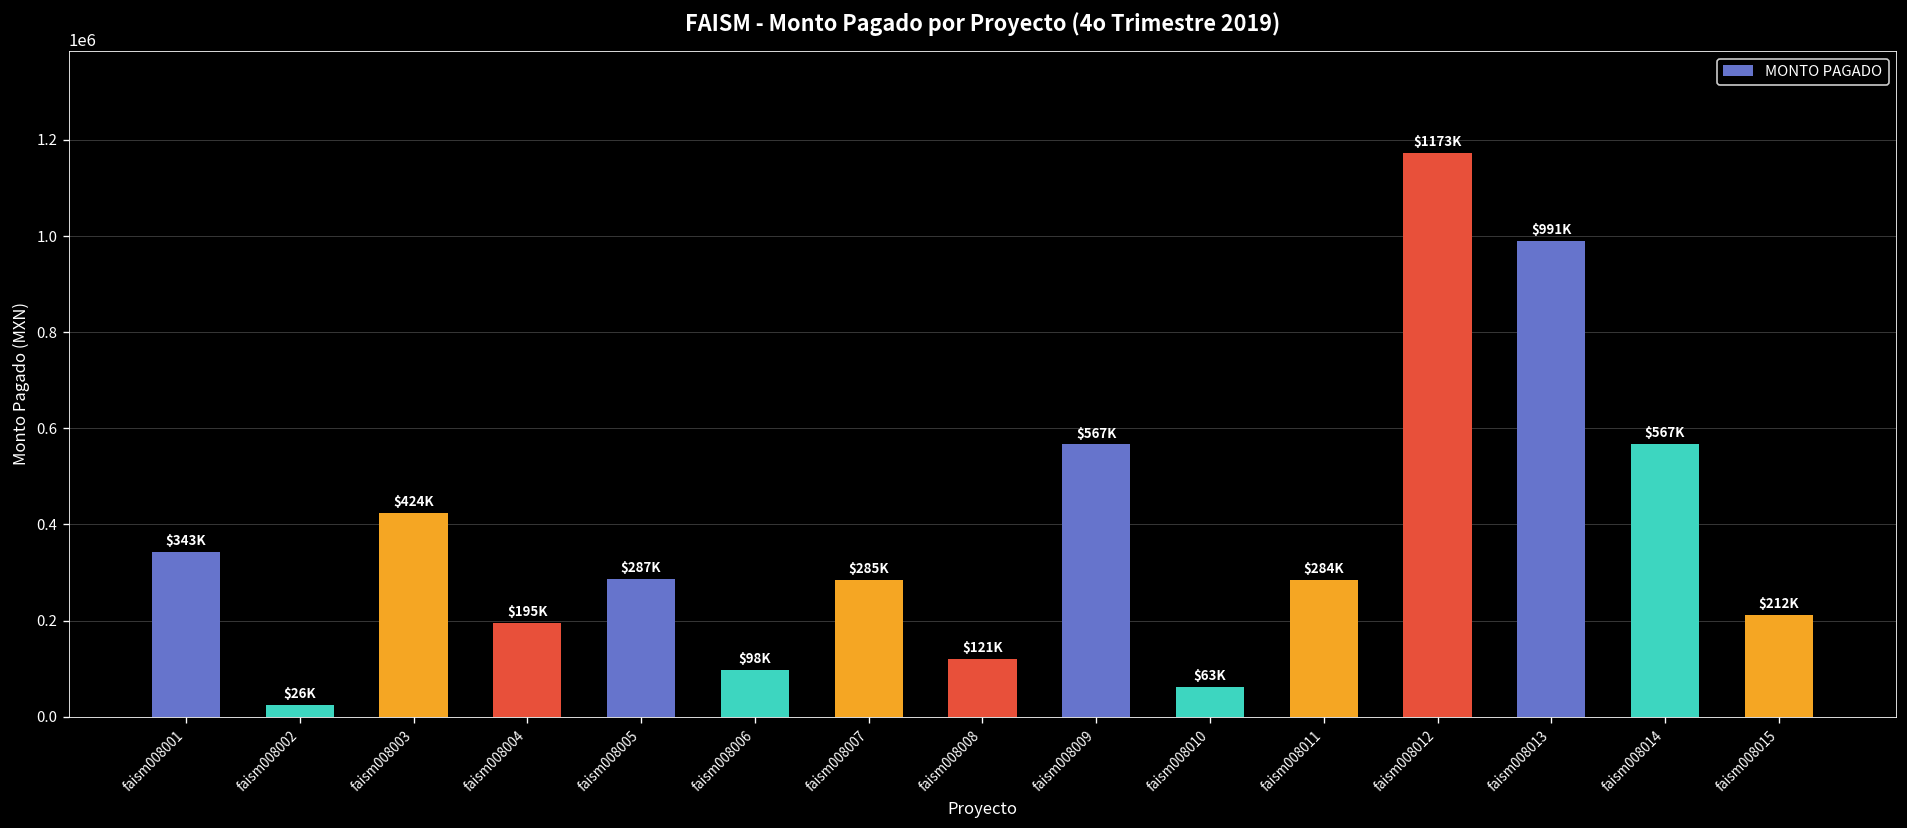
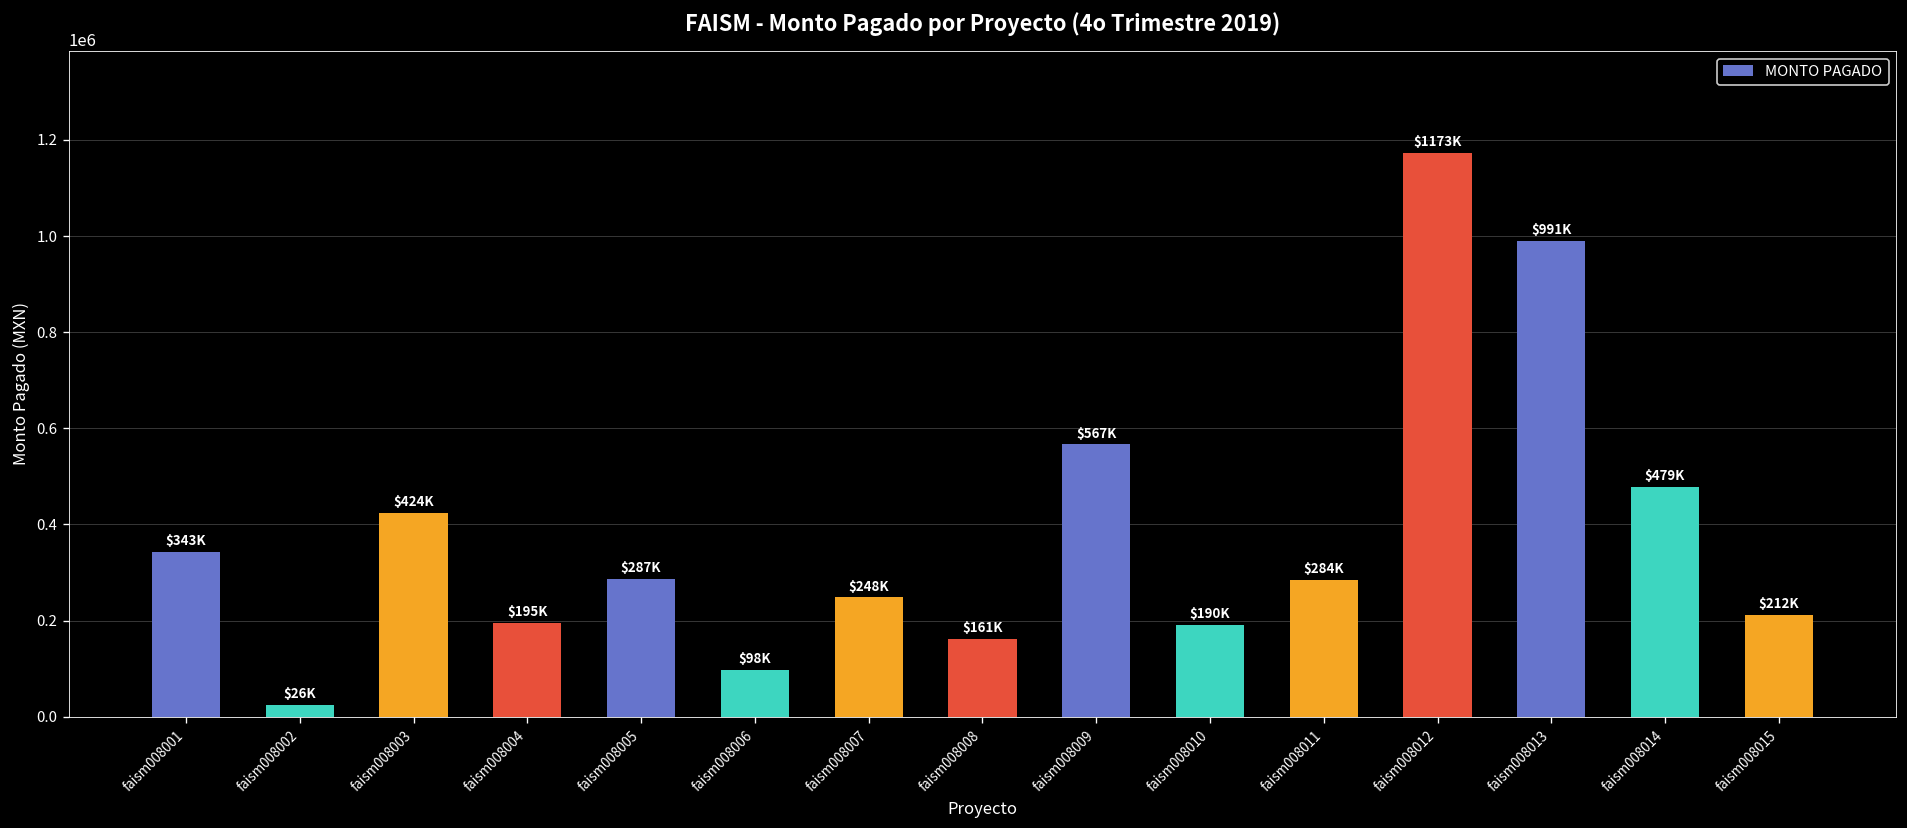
faism008007: $285K -> $248K
faism008008: $121K -> $161K
faism008010: $63K -> $190K
faism008014: $567K -> $479K
